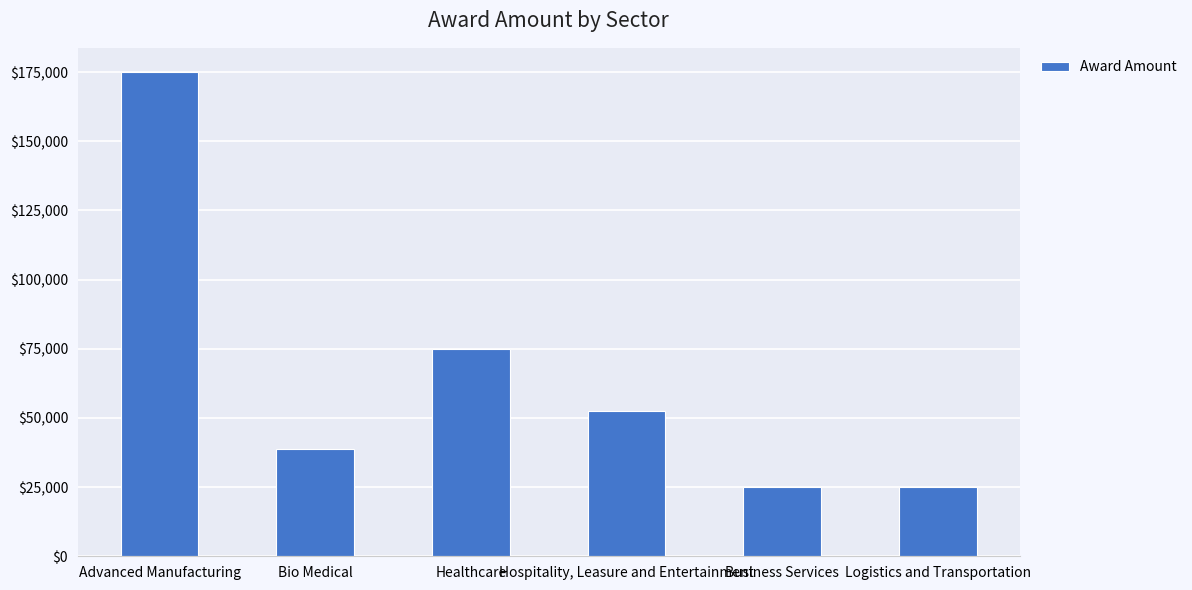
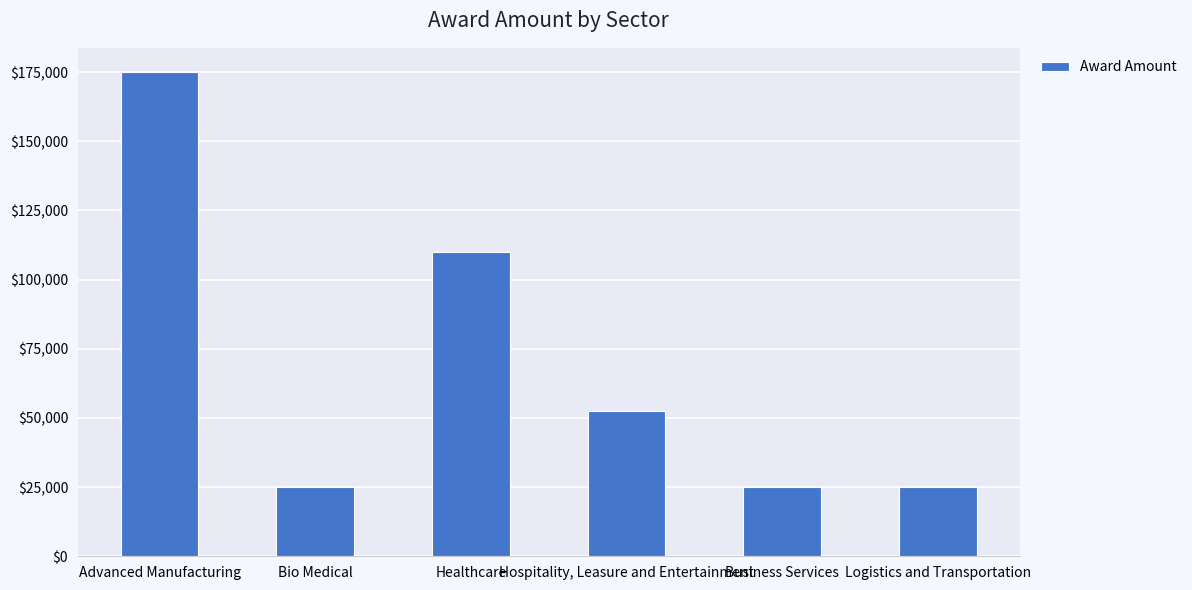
Bio Medical: $39,000 -> $25,000
Healthcare: $75,000 -> $110,000
